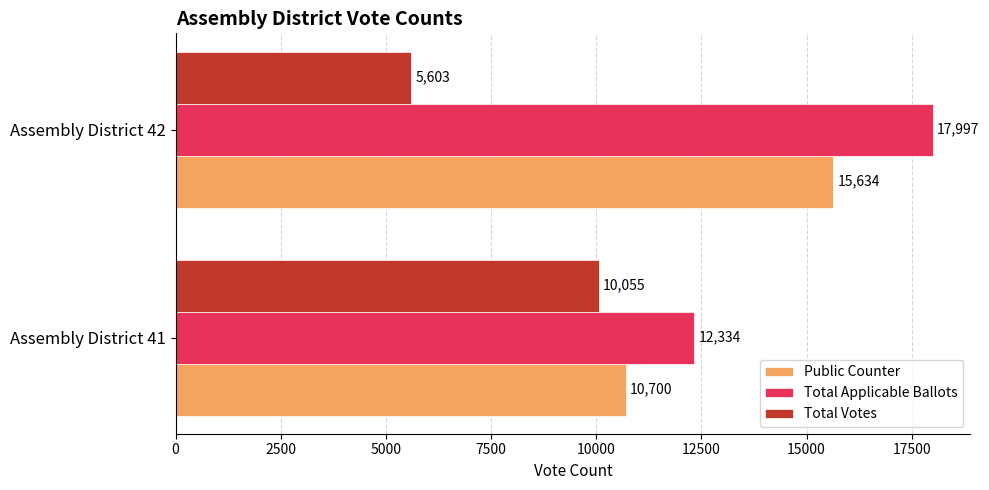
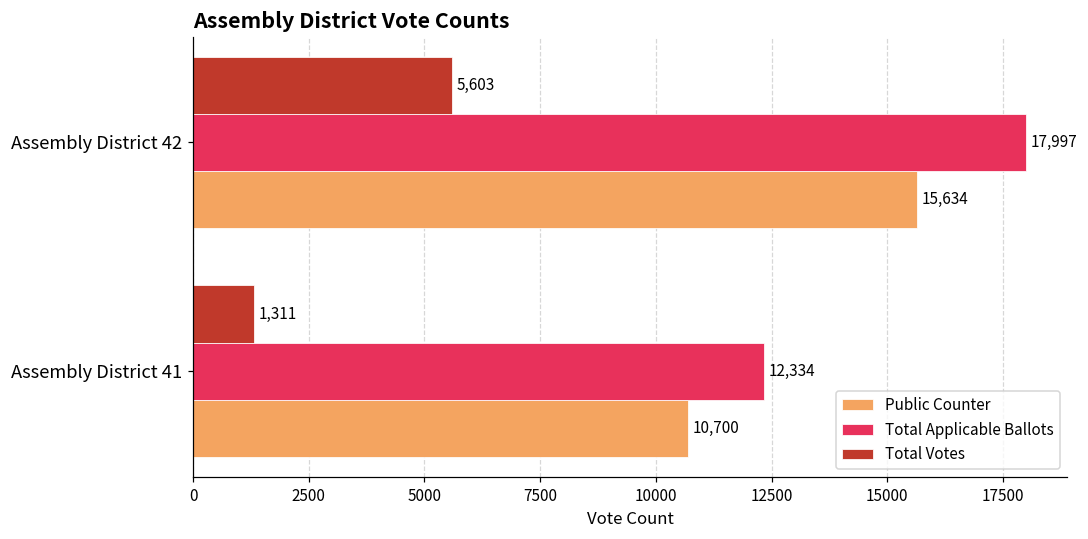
Total Votes, Assembly District 41: 10,055 -> 1,311
